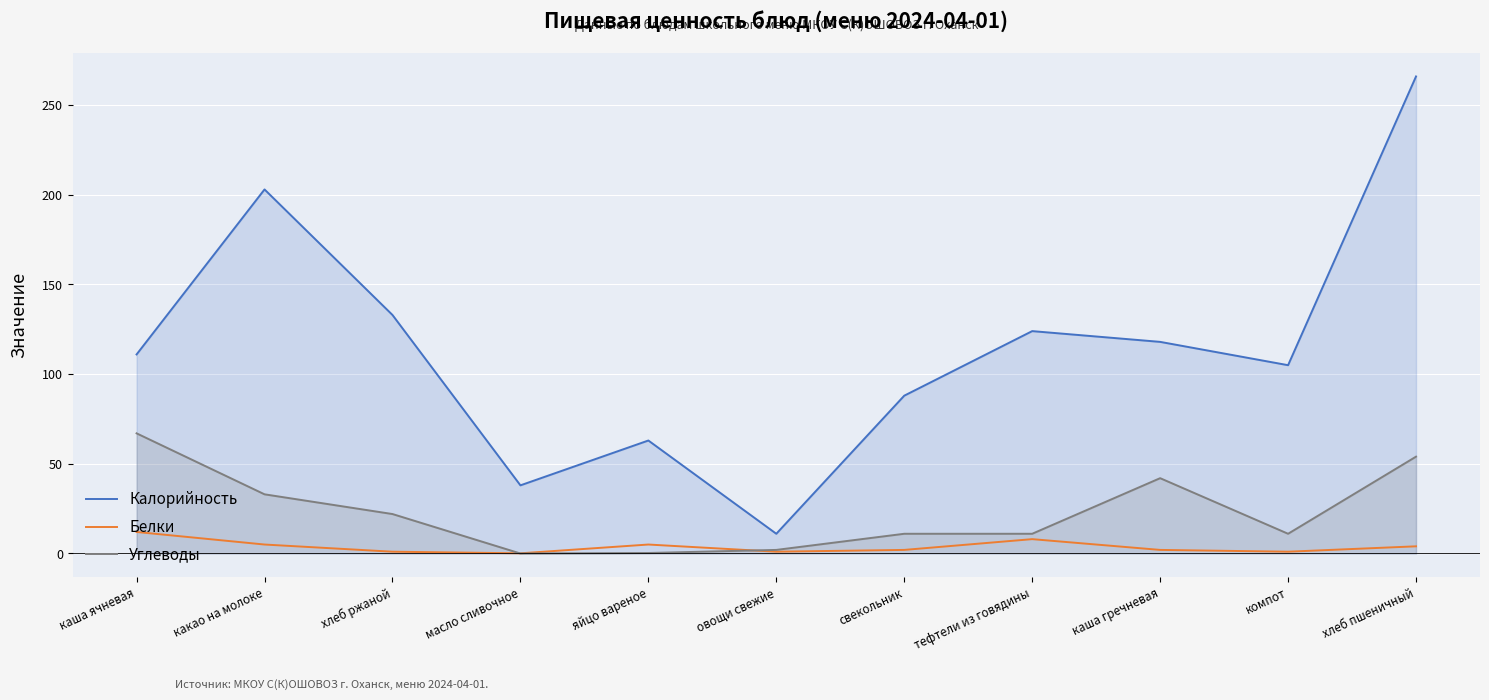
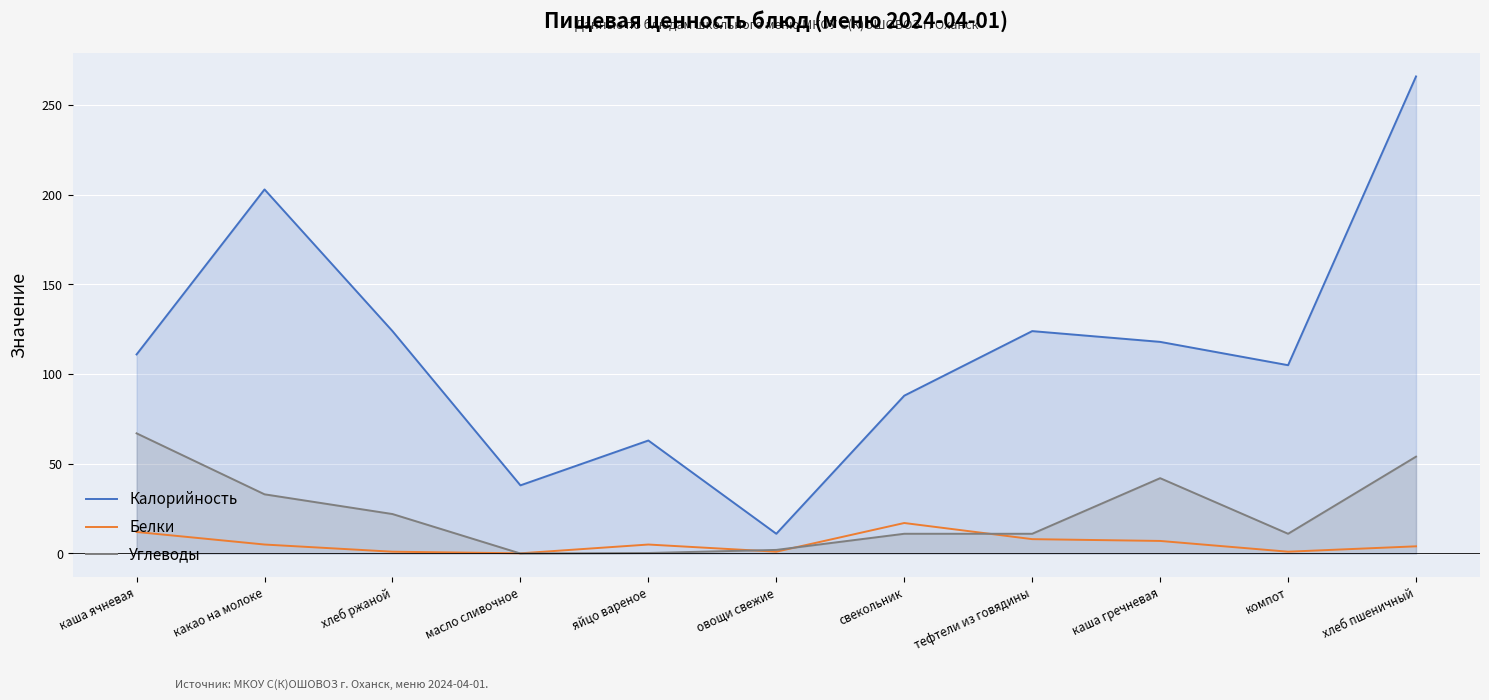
Калорийность, хлеб ржаной: 133 -> 124
Белки, свекольник: 2 -> 17
Белки, каша гречневая: 2 -> 7
